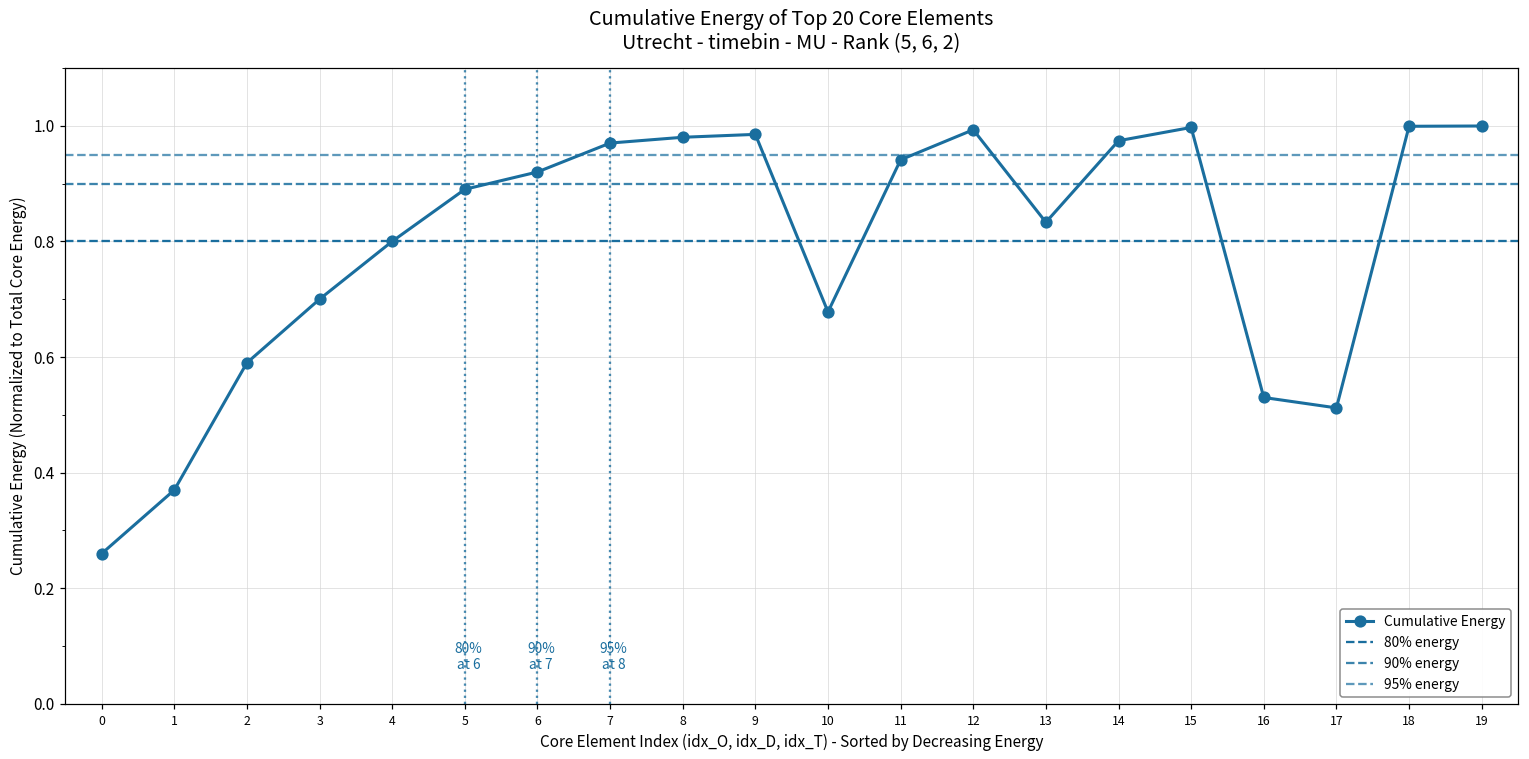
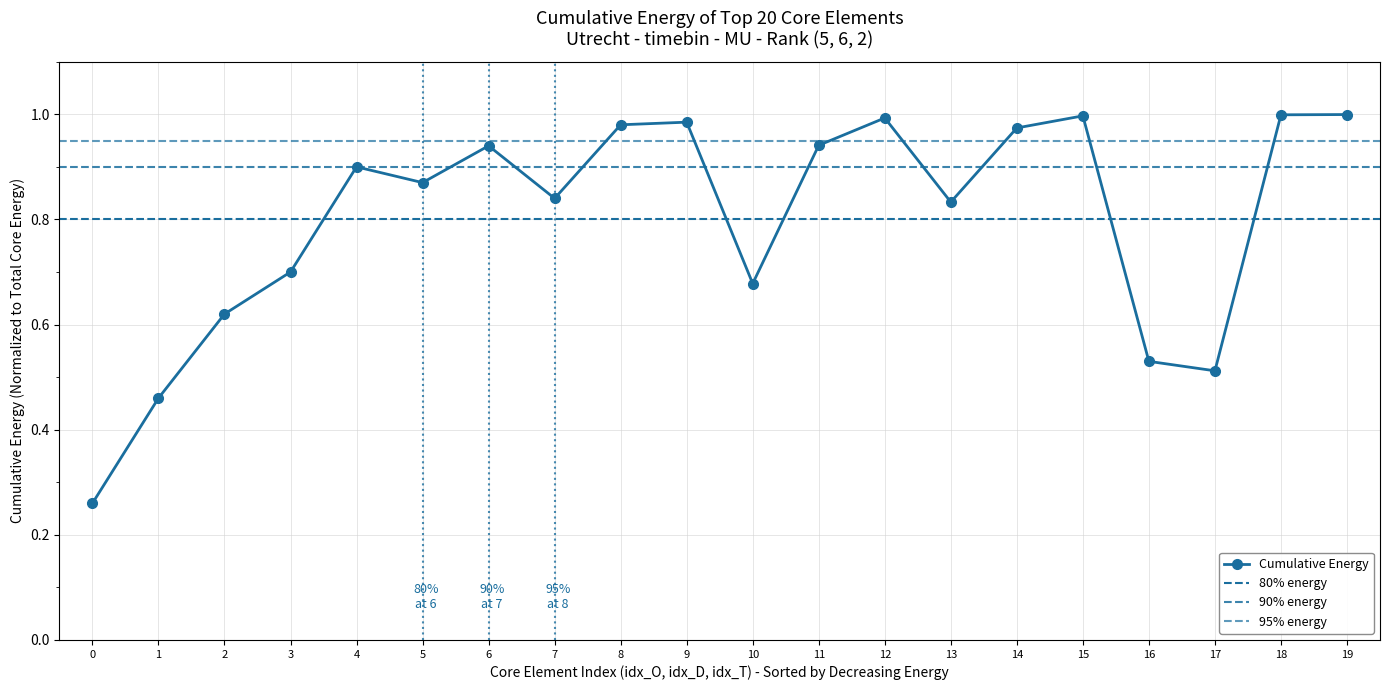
1: 0.37 -> 0.46
2: 0.59 -> 0.62
4: 0.8 -> 0.9
5: 0.89 -> 0.87
6: 0.92 -> 0.94
7: 0.97 -> 0.84
